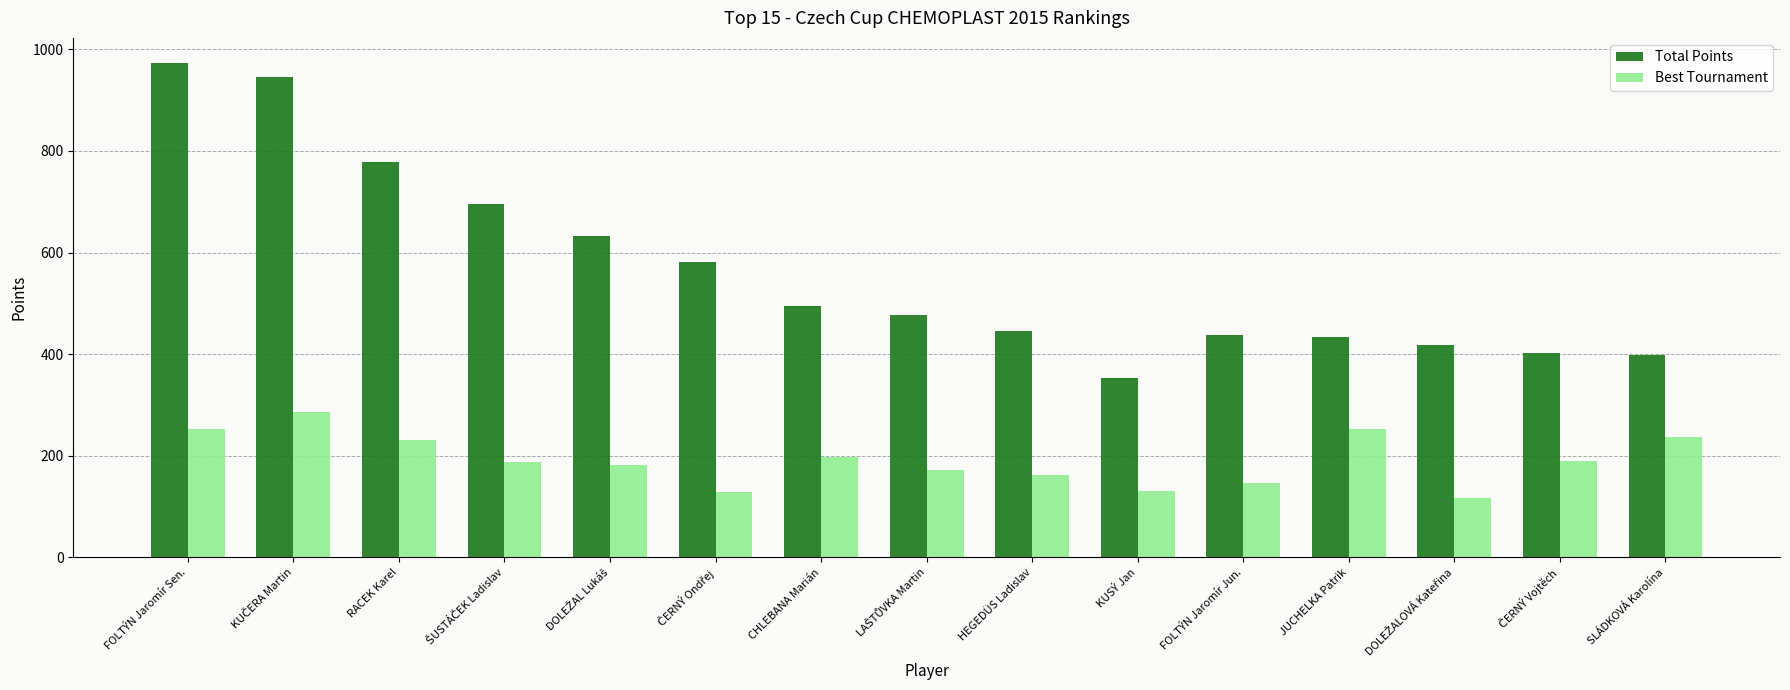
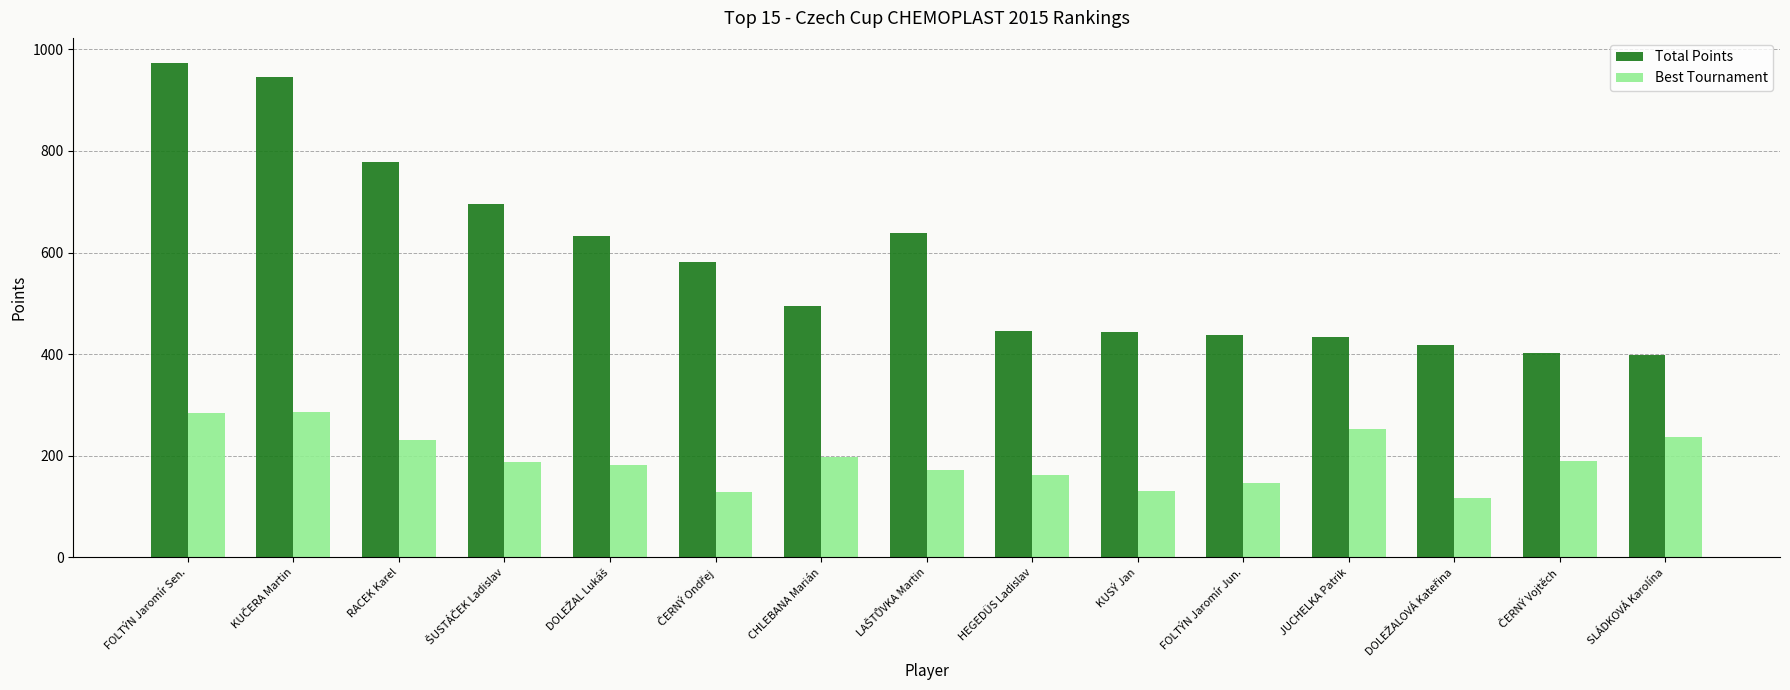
Best Tournament, FOLTÝN Jaromír Sen.: 250 -> 280
Total Points, LAŠTŮVKA Martin: 480 -> 640
Total Points, KUSÝ Jan: 350 -> 440
